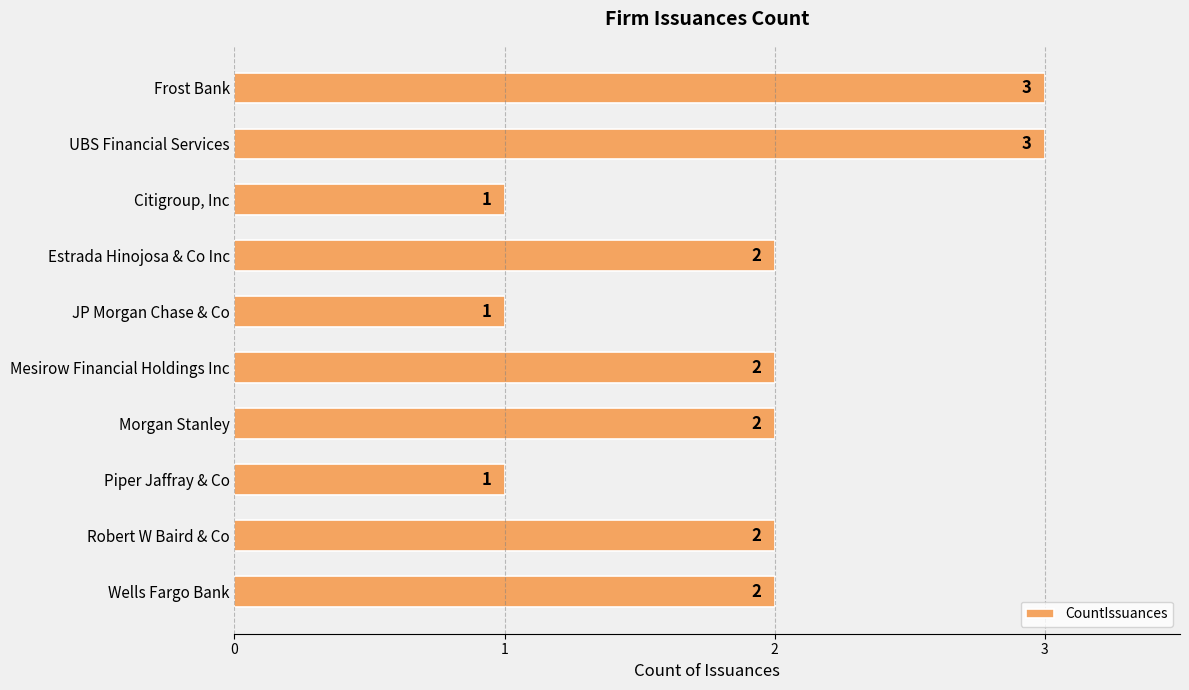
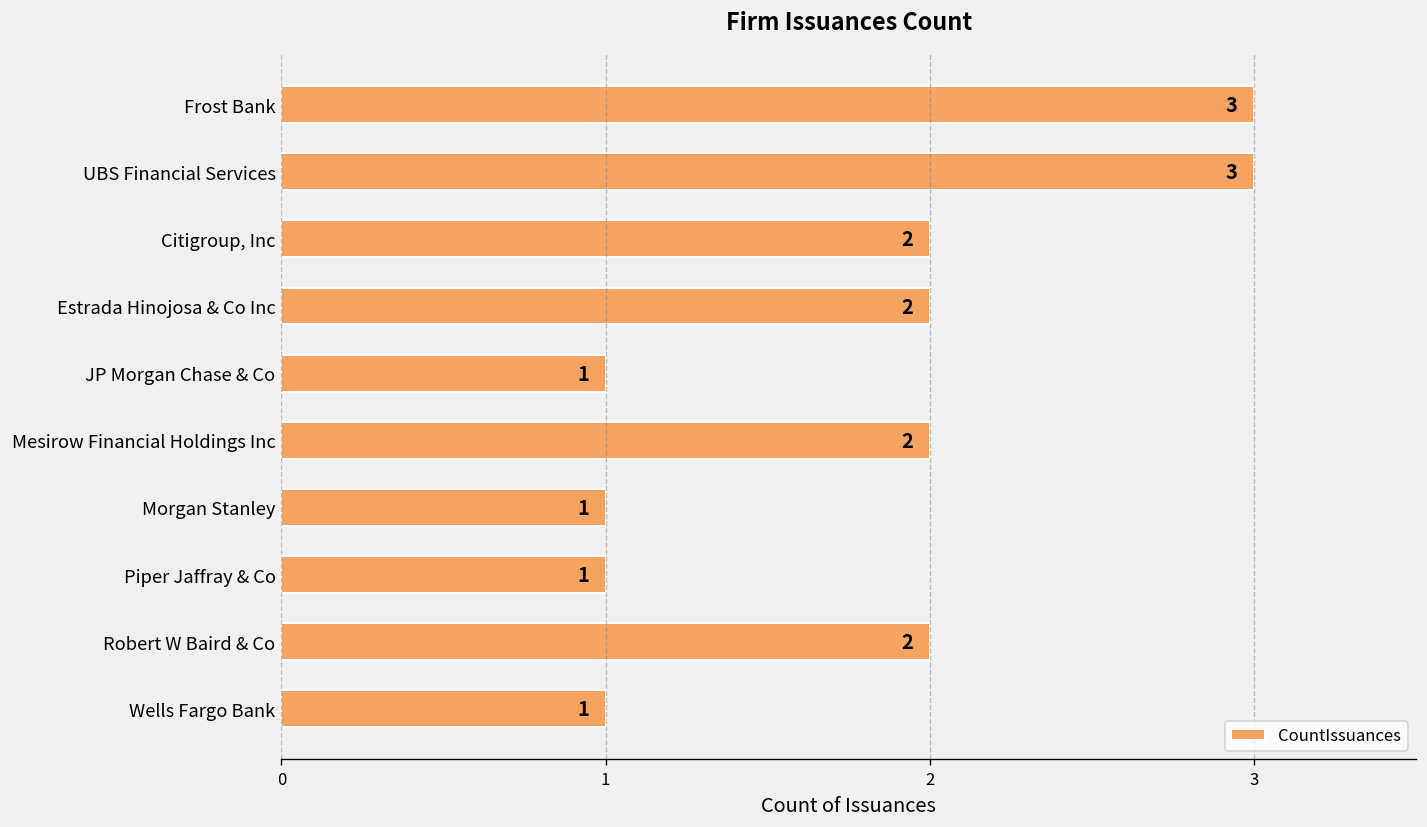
Citigroup, Inc: 1 -> 2
Morgan Stanley: 2 -> 1
Wells Fargo Bank: 2 -> 1
